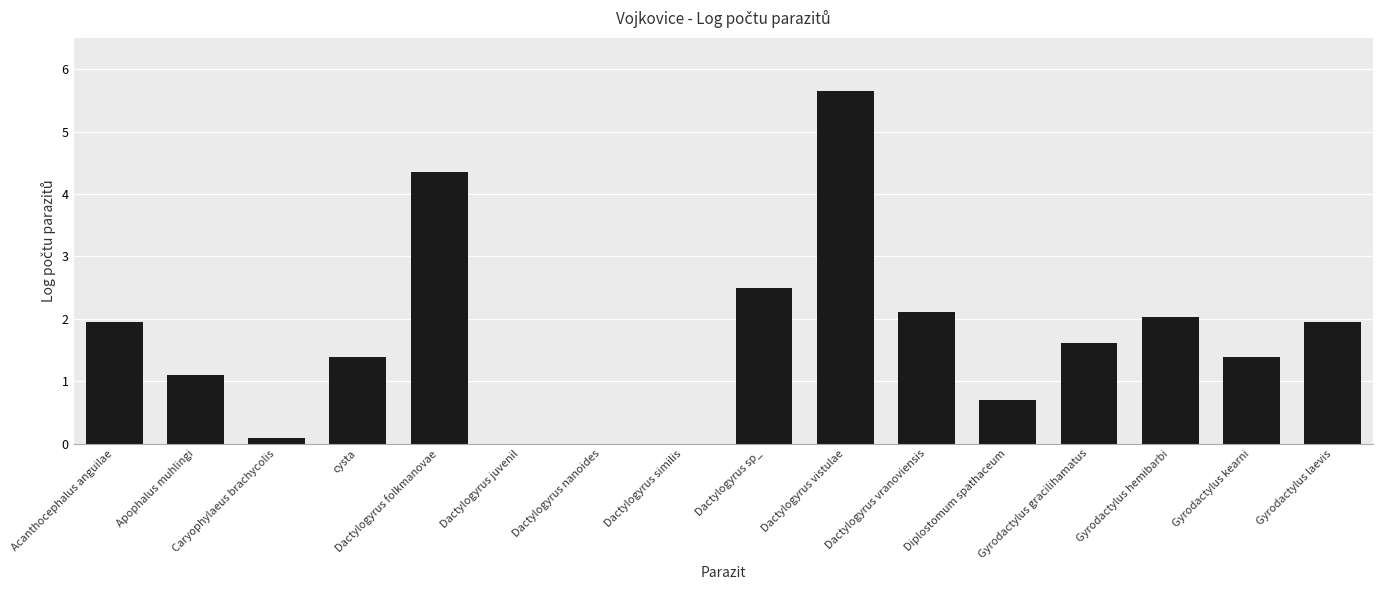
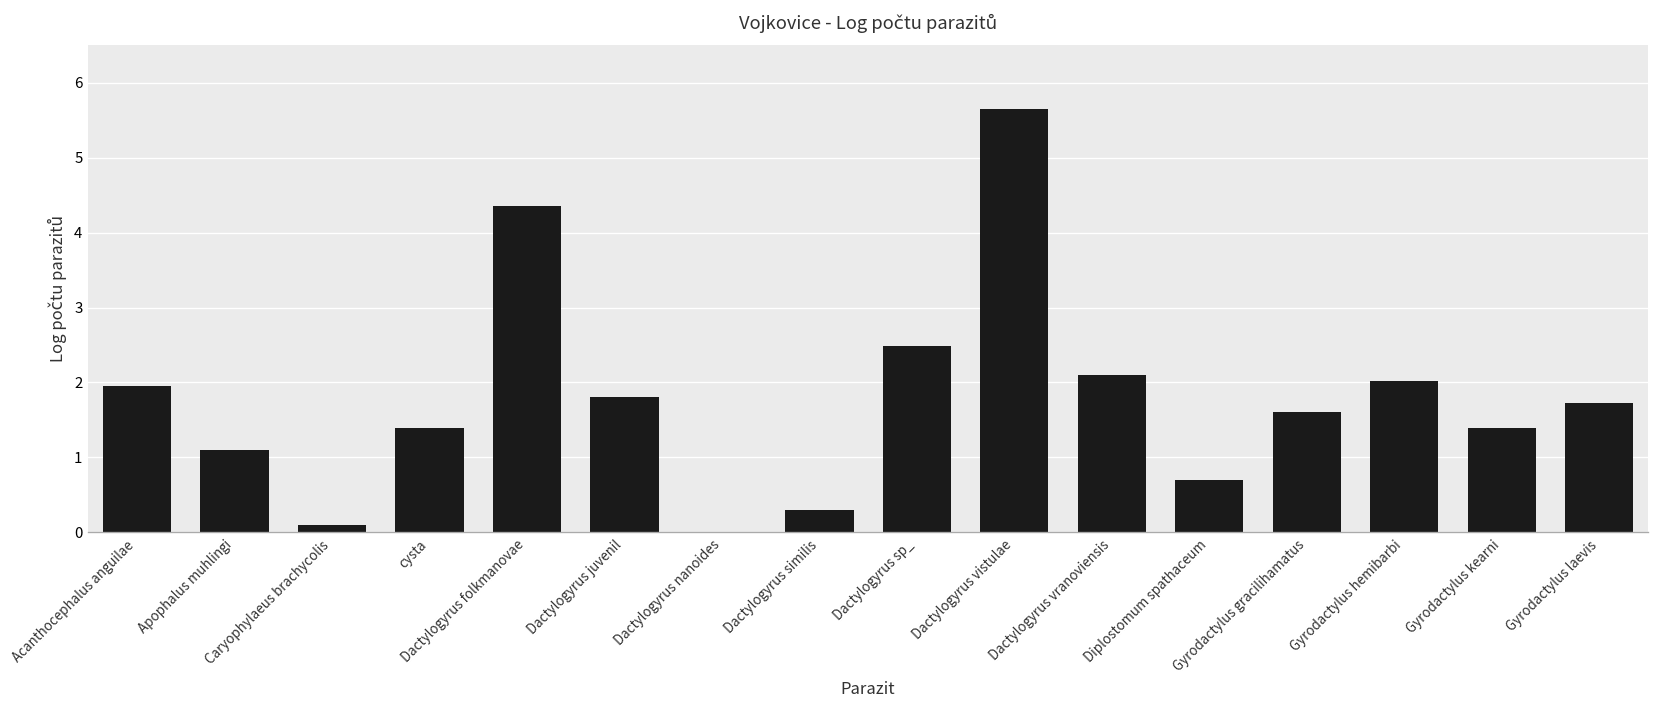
Dactylogyrus juvenil: 0.0 -> 1.8
Dactylogyrus similis: 0.0 -> 0.3
Gyrodactylus laevis: 1.9 -> 1.7
